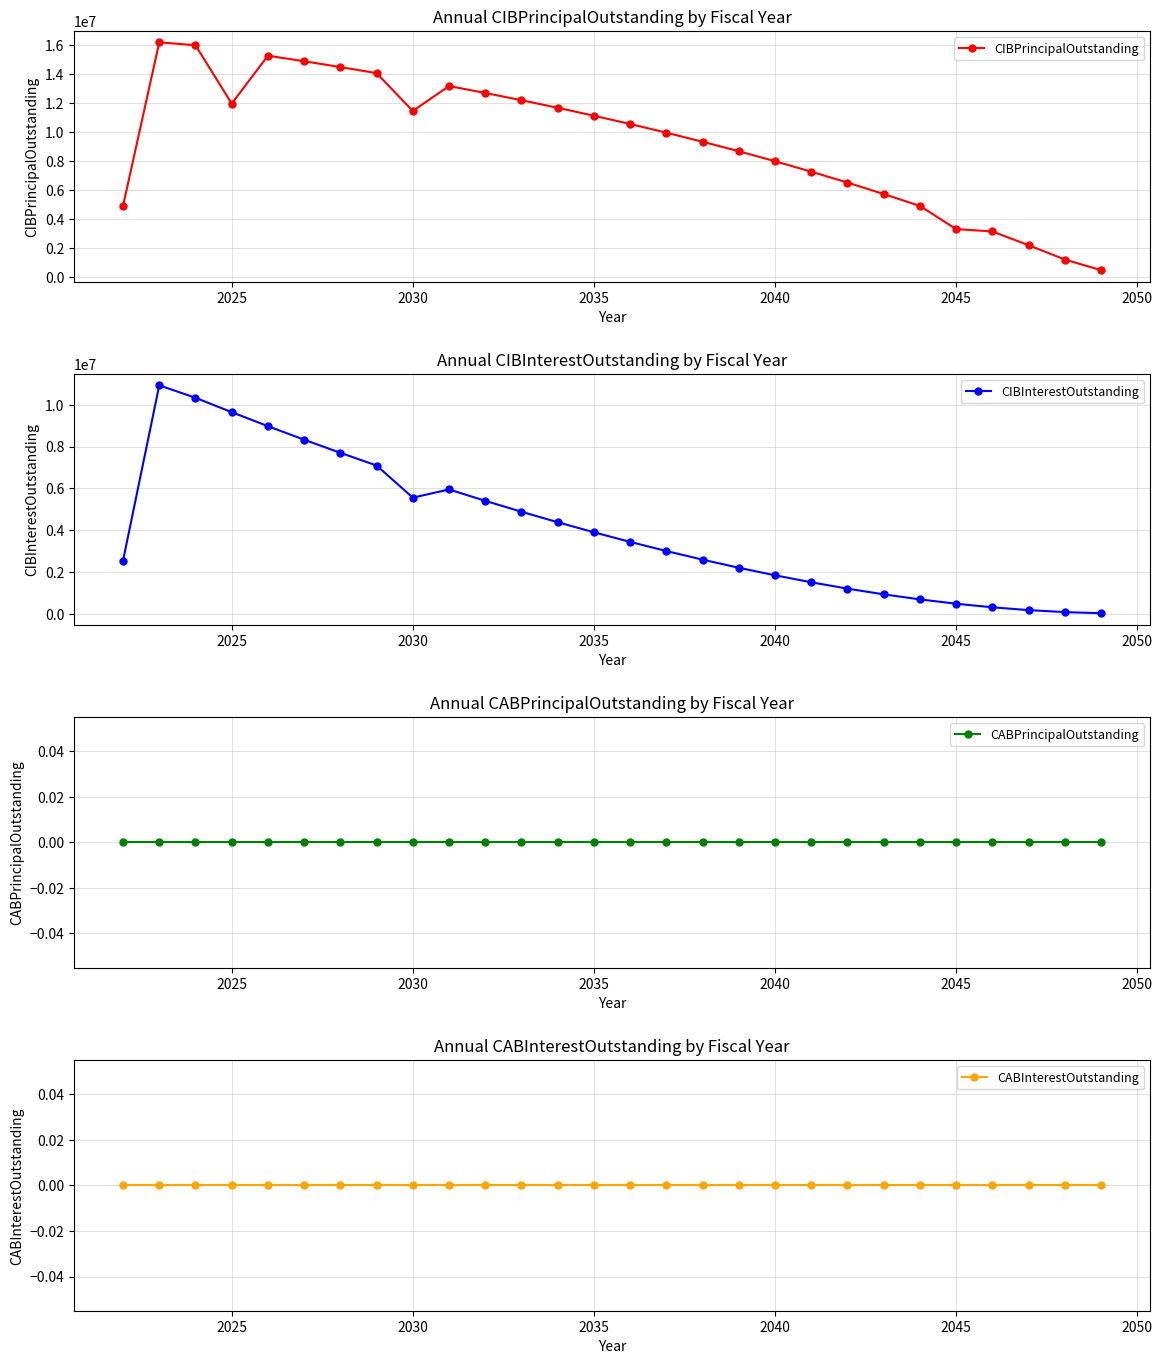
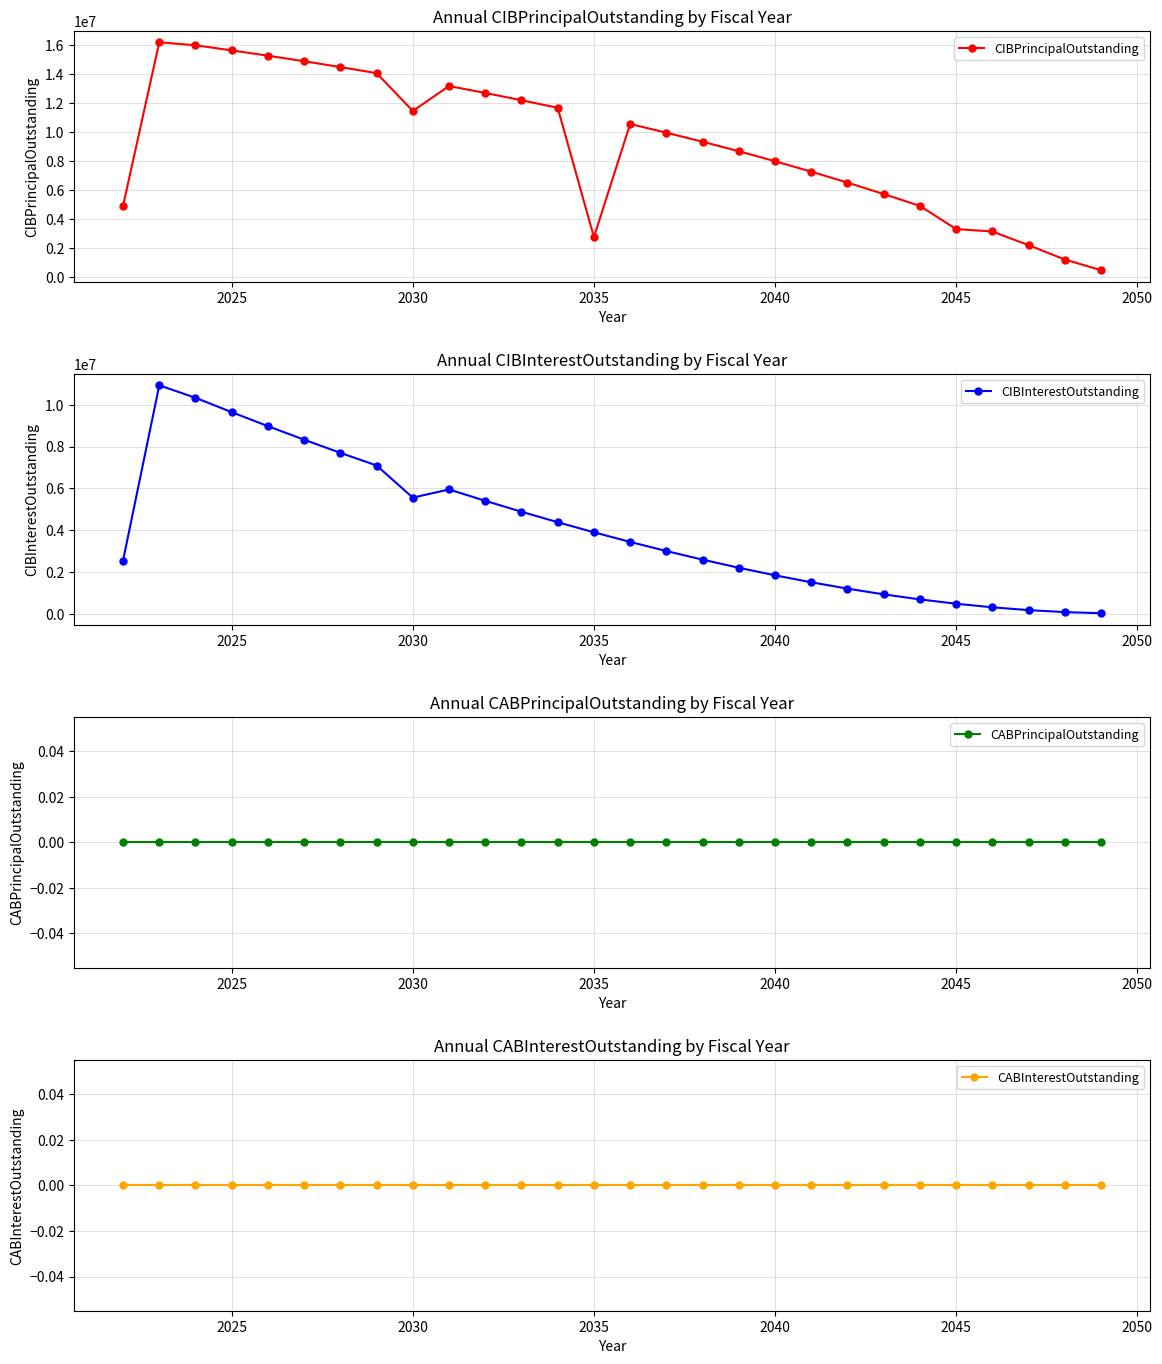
Annual CIBPrincipalOutstanding by Fiscal Year, 2025: 12000000 -> 15600000
Annual CIBPrincipalOutstanding by Fiscal Year, 2035: 11100000 -> 2800000
